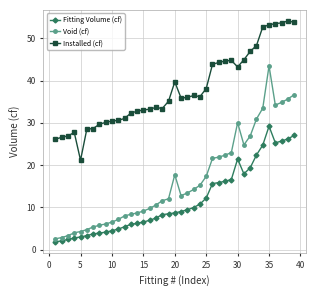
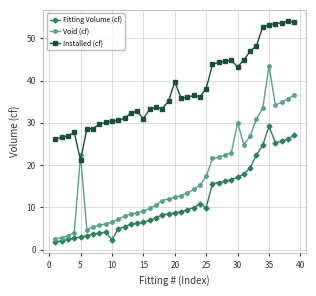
Void (cf), 5: 4 -> 22
Fitting Volume (cf), 10: 4 -> 2
Installed (cf), 15: 33 -> 31
Void (cf), 20: 18 -> 12
Fitting Volume (cf), 25: 12 -> 10
Fitting Volume (cf), 30: 21 -> 17
